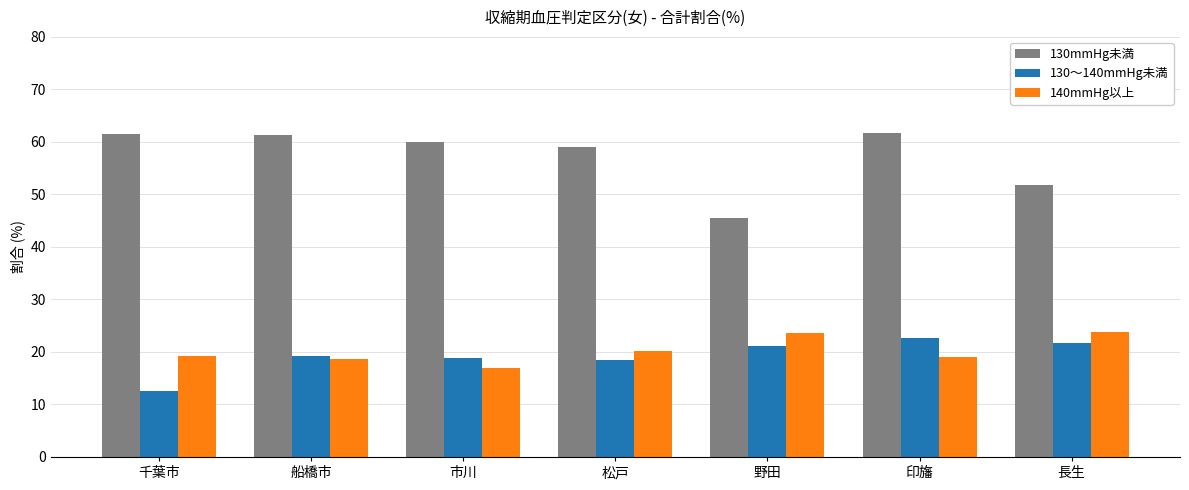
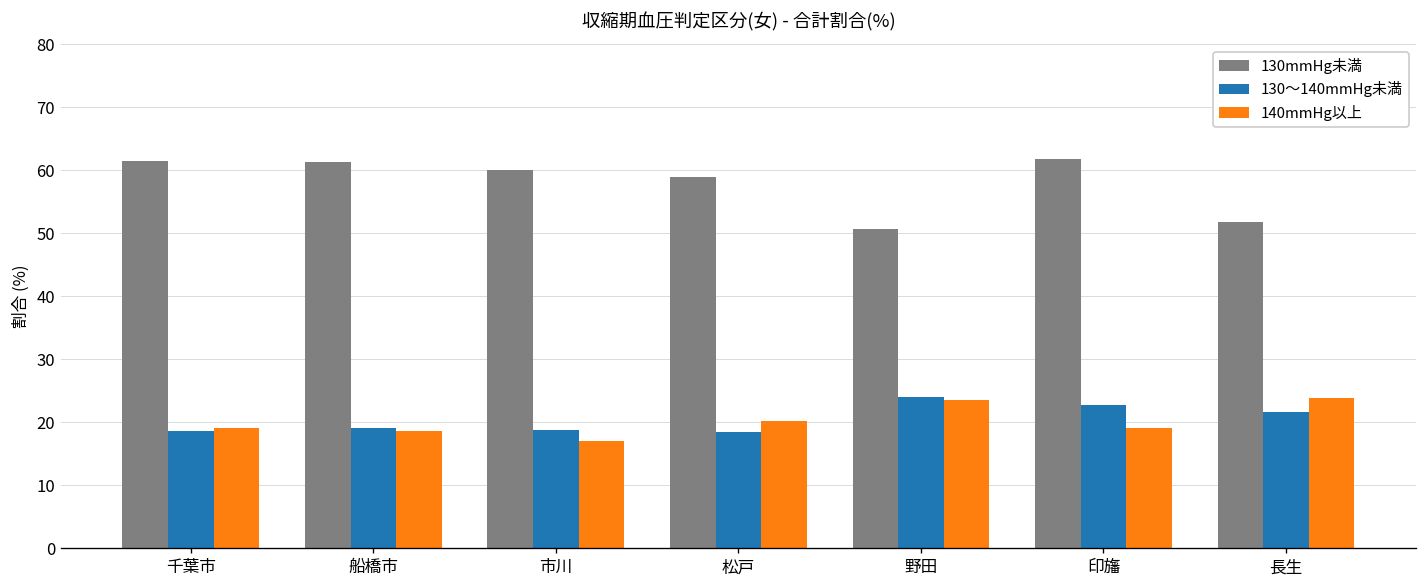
130～140mmHg未満, 千葉市: 13 -> 19
130mmHg未満, 野田: 46 -> 51
130～140mmHg未満, 野田: 21 -> 24
